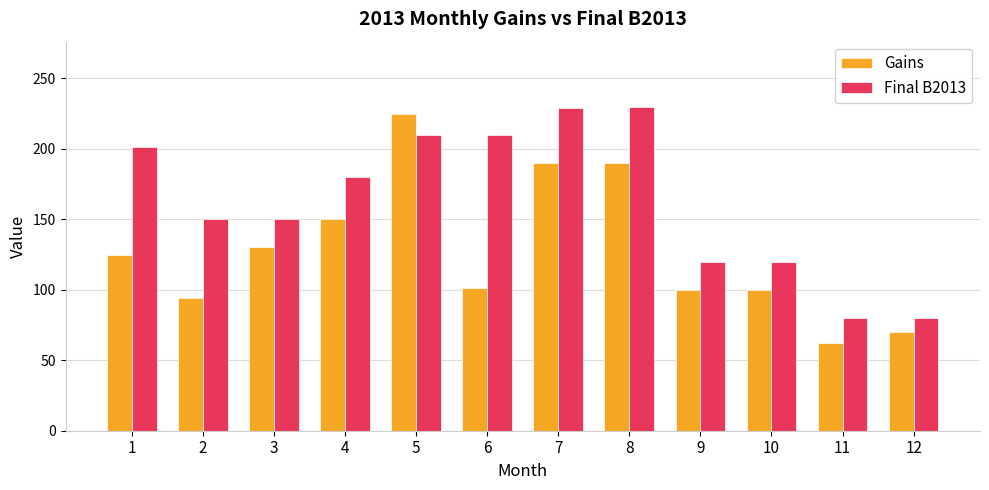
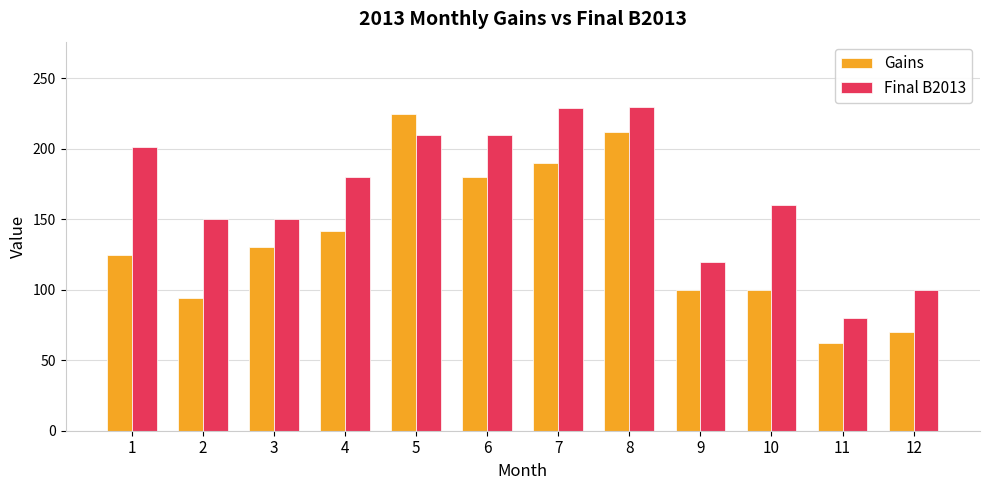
Gains, 4: 150 -> 142
Gains, 6: 101 -> 180
Gains, 8: 190 -> 212
Final B2013, 10: 120 -> 160
Final B2013, 12: 80 -> 100
